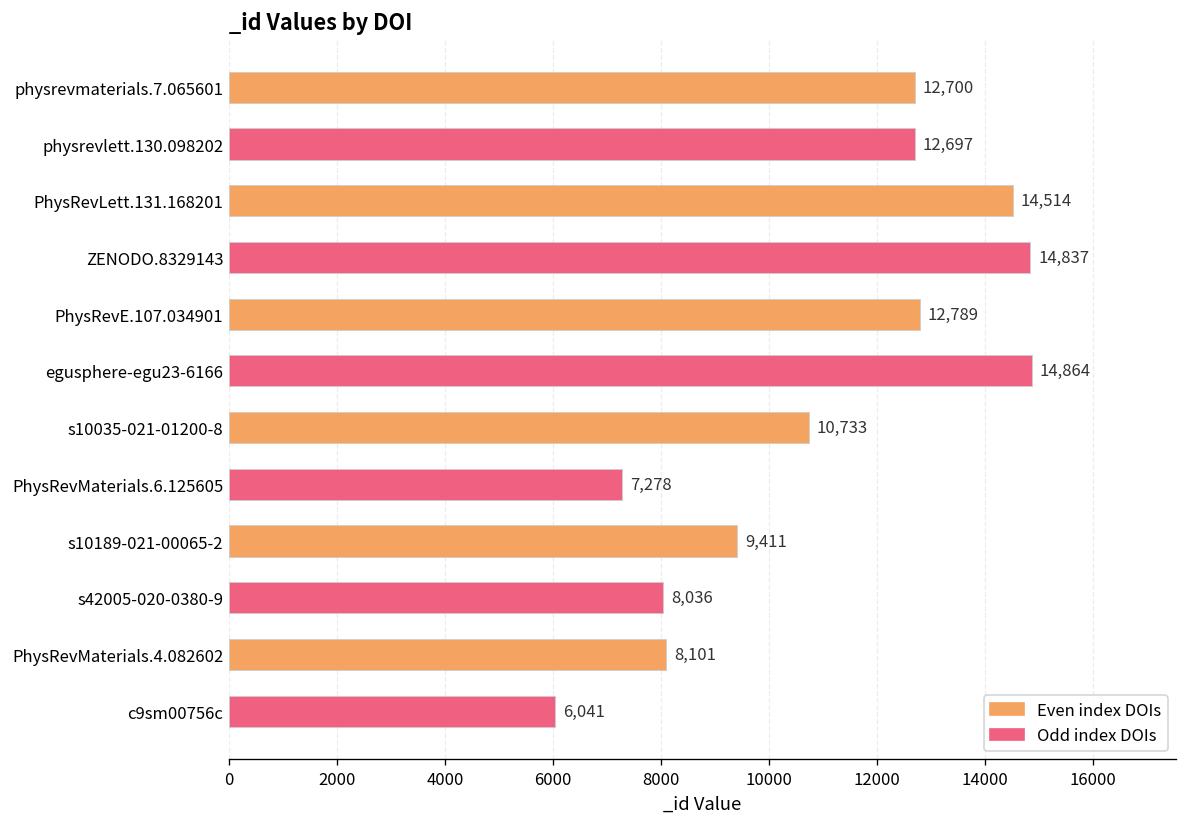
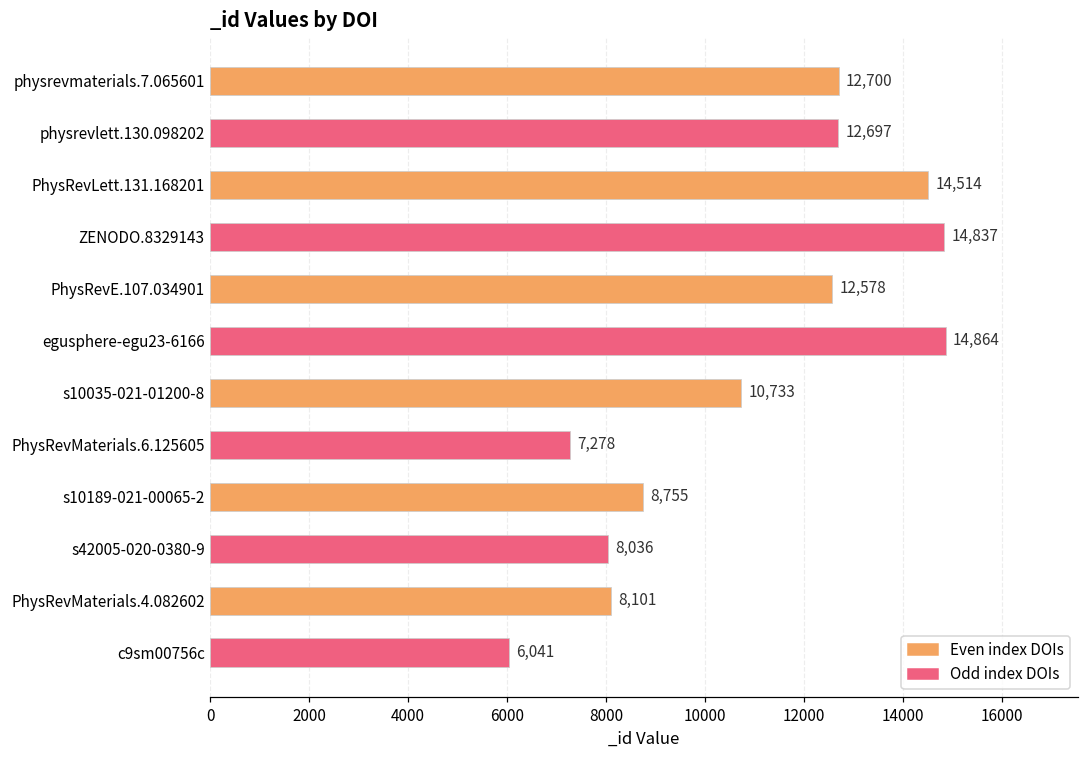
PhysRevE.107.034901: 12,789 -> 12,578
s10189-021-00065-2: 9,411 -> 8,755
